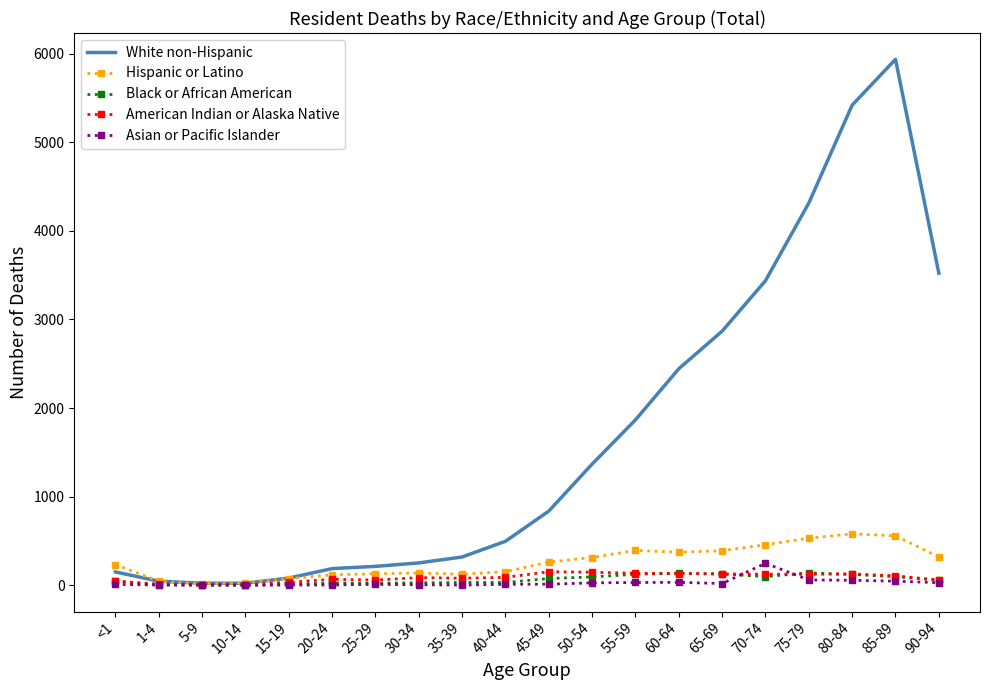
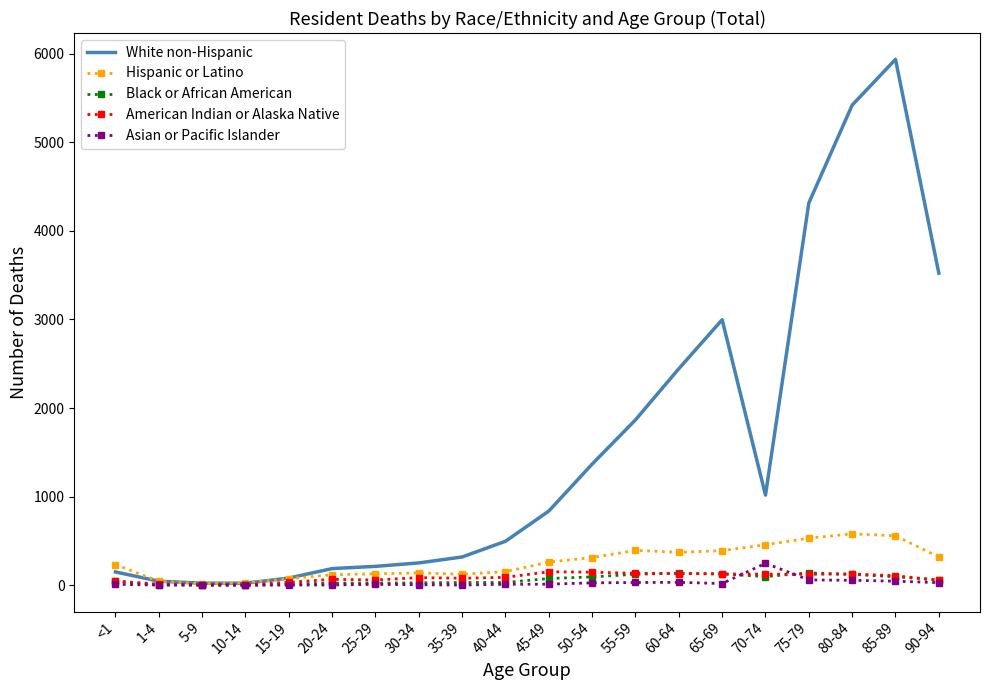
White non-Hispanic, 65-69: 2900 -> 3000
White non-Hispanic, 70-74: 3400 -> 1000
